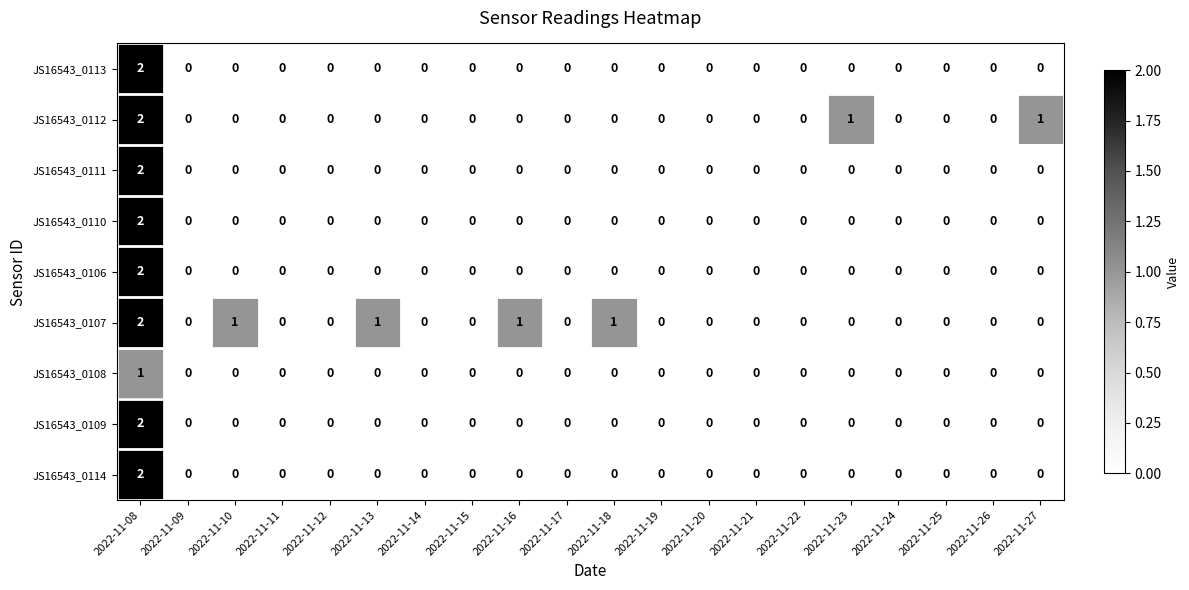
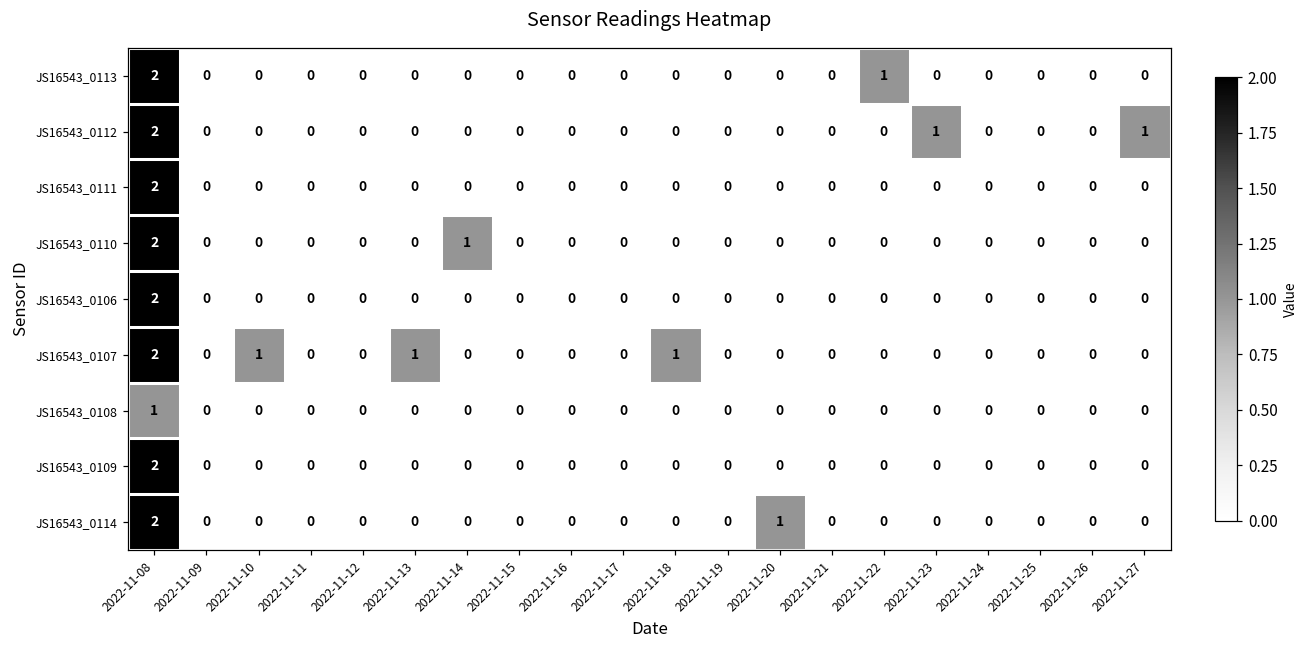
JS16543_0113, 2022-11-22: 0 -> 1
JS16543_0110, 2022-11-14: 0 -> 1
JS16543_0107, 2022-11-16: 1 -> 0
JS16543_0114, 2022-11-20: 0 -> 1
